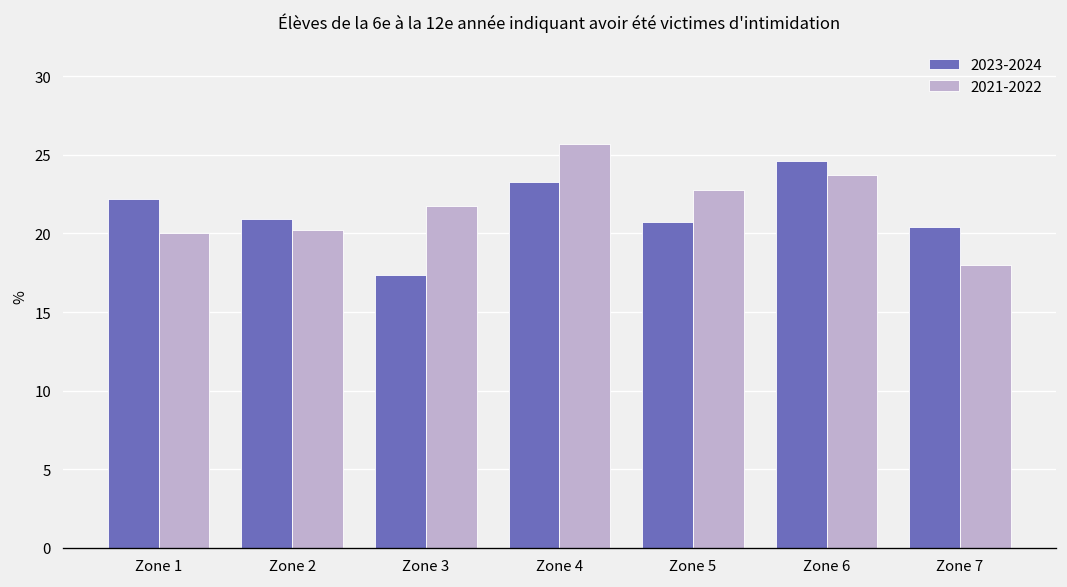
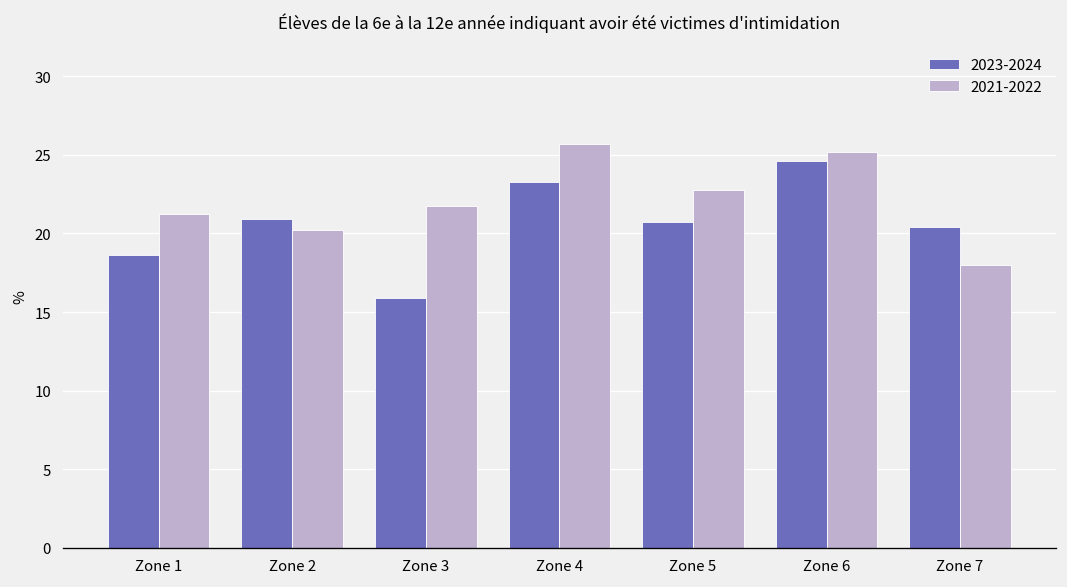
2023-2024, Zone 1: 22.2 -> 18.7
2021-2022, Zone 1: 20.1 -> 21.2
2023-2024, Zone 3: 17.3 -> 15.9
2021-2022, Zone 6: 23.7 -> 25.2
